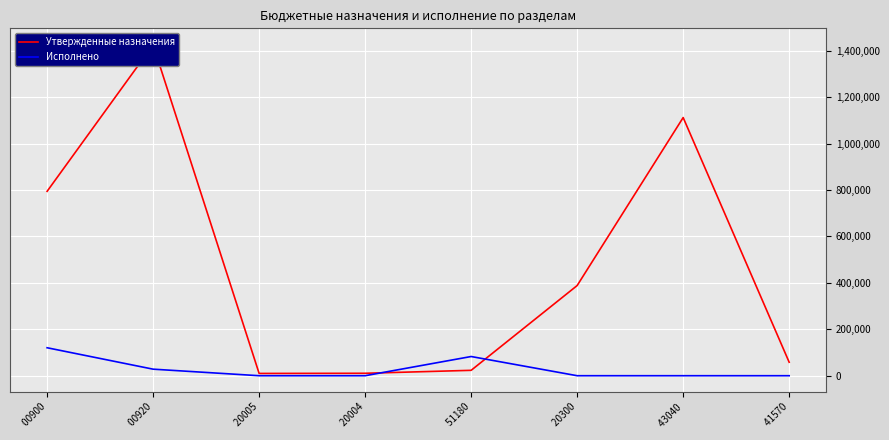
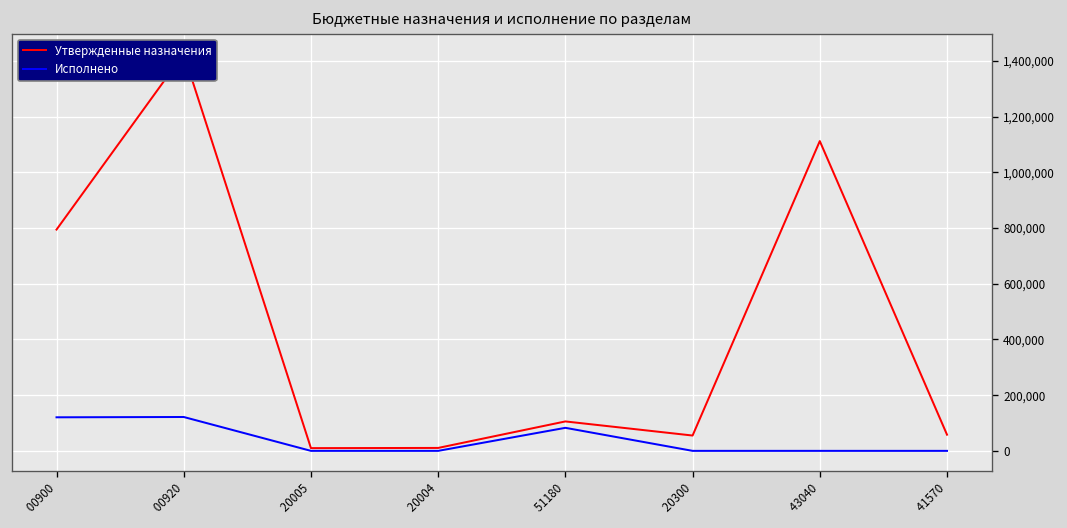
Исполнено, 00920: 30,000 -> 120,000
Утвержденные назначения, 51180: 20,000 -> 110,000
Утвержденные назначения, 20300: 390,000 -> 60,000
